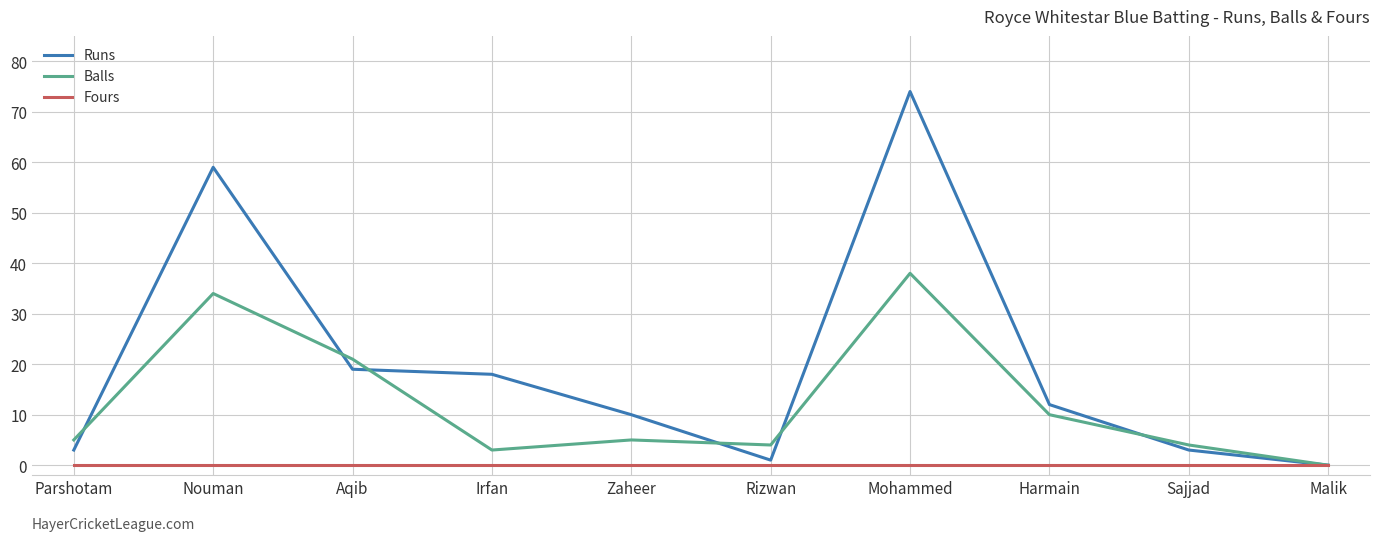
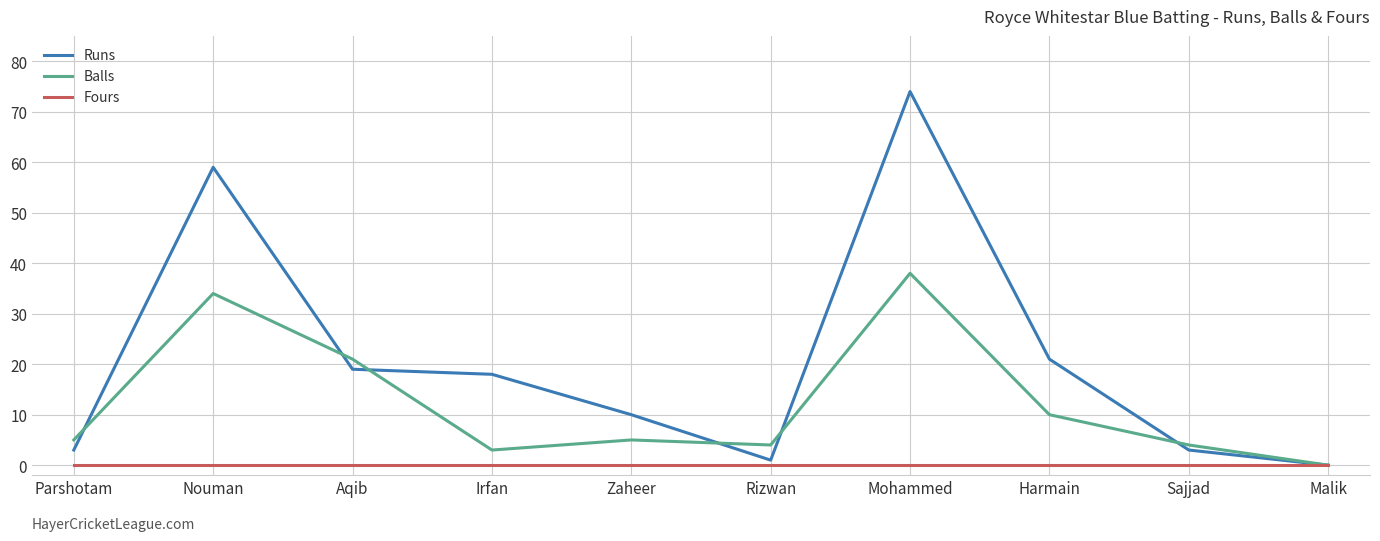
Runs, Harmain: 12 -> 21
